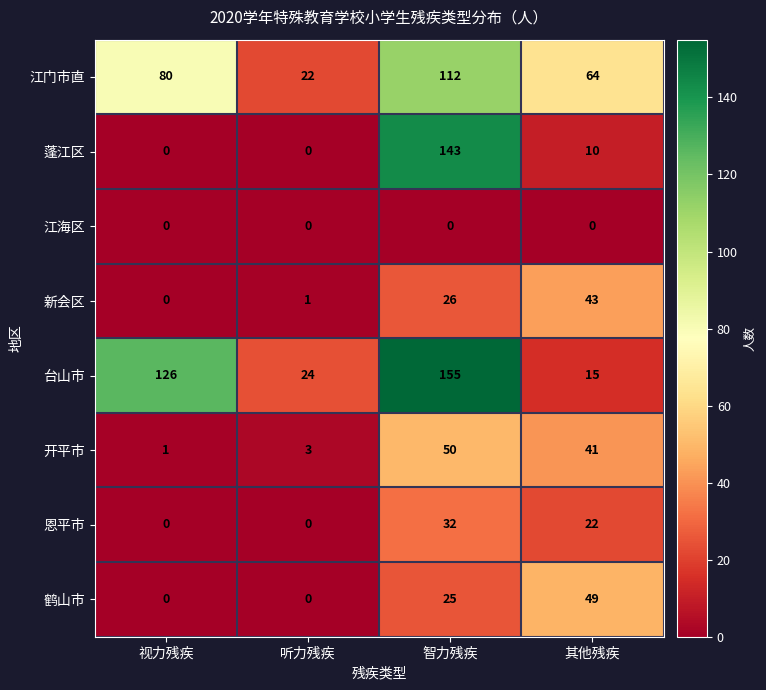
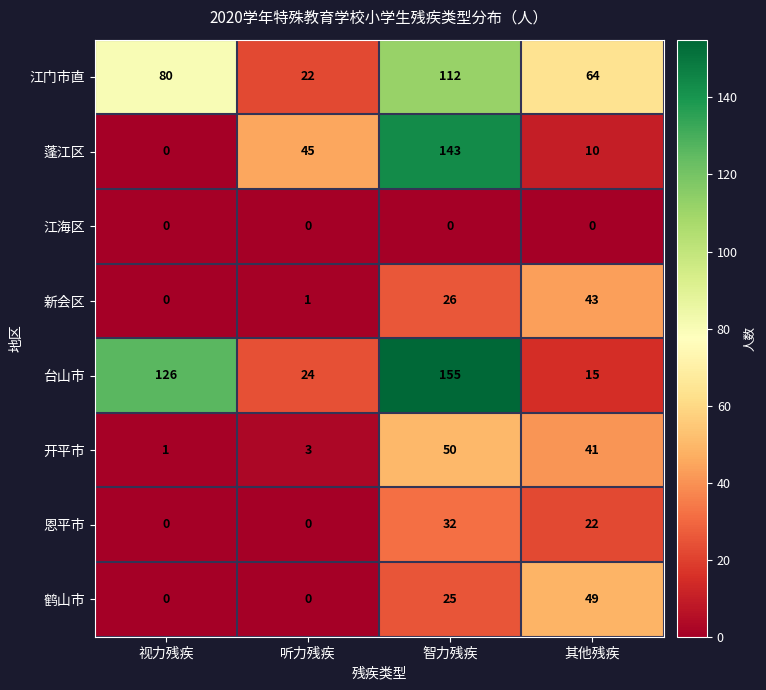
蓬江区, 听力残疾: 0 -> 45
